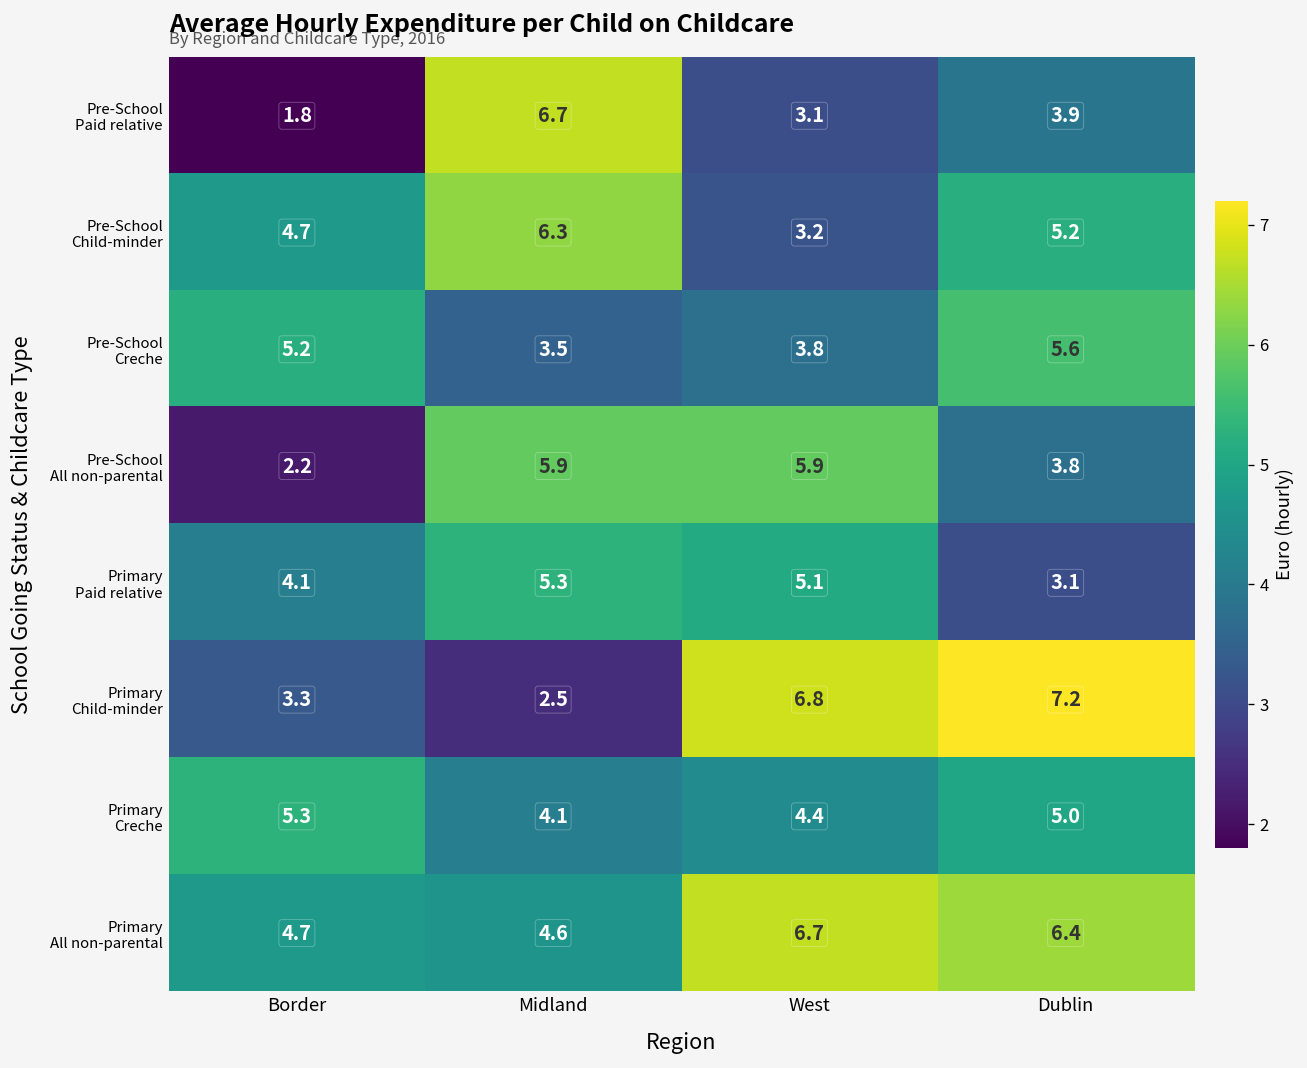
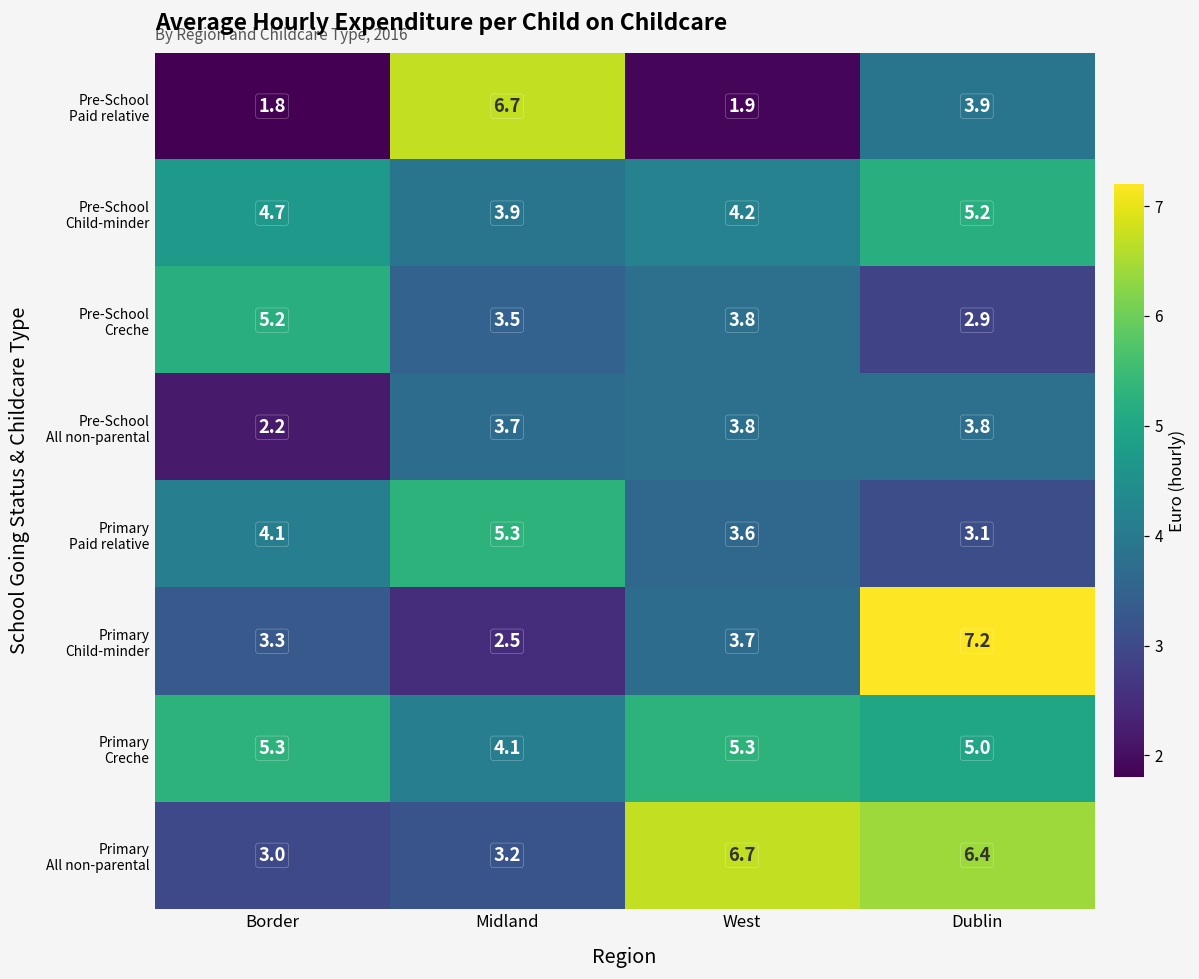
Pre-School Paid relative, West: 3.1 -> 1.9
Pre-School Child-minder, Midland: 6.3 -> 3.9
Pre-School Child-minder, West: 3.2 -> 4.2
Pre-School Creche, Dublin: 5.6 -> 2.9
Pre-School All non-parental, Midland: 5.9 -> 3.7
Pre-School All non-parental, West: 5.9 -> 3.8
Primary Paid relative, West: 5.1 -> 3.6
Primary Child-minder, West: 6.8 -> 3.7
Primary Creche, West: 4.4 -> 5.3
Primary All non-parental, Border: 4.7 -> 3.0
Primary All non-parental, Midland: 4.6 -> 3.2
